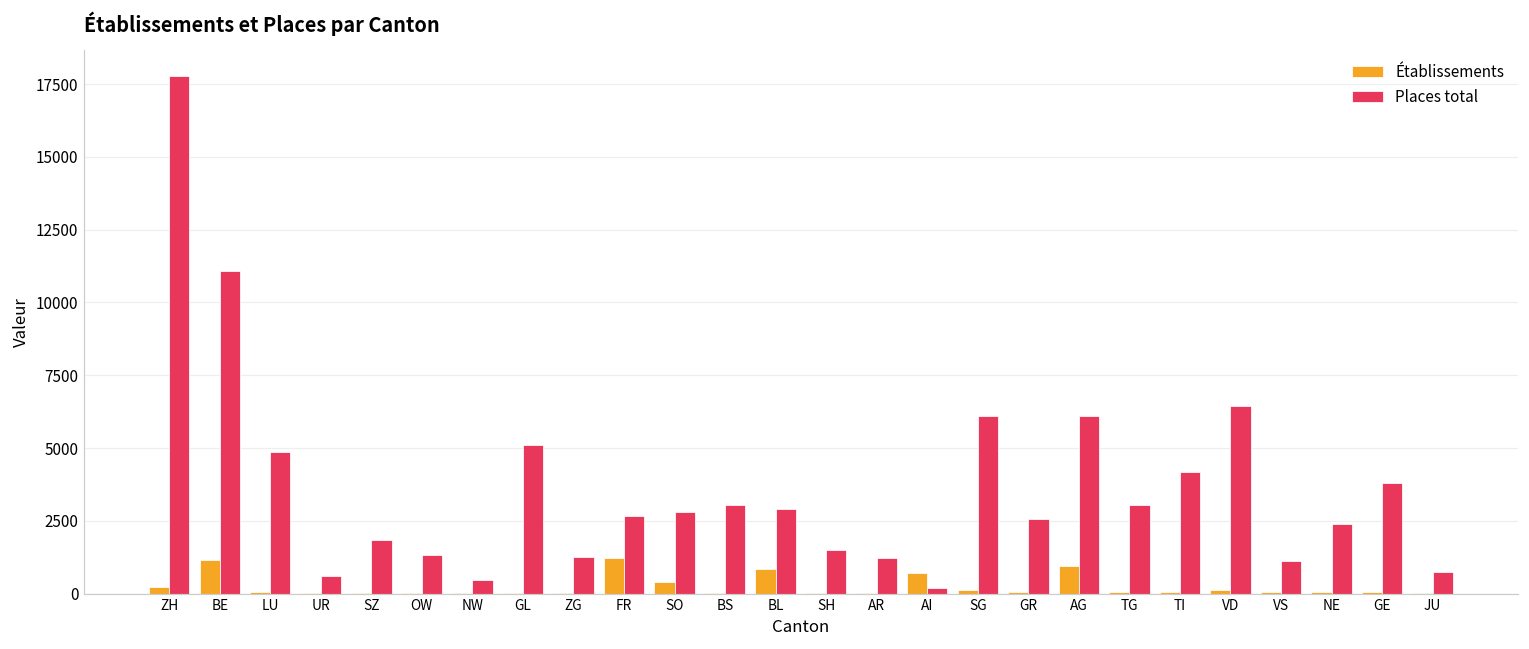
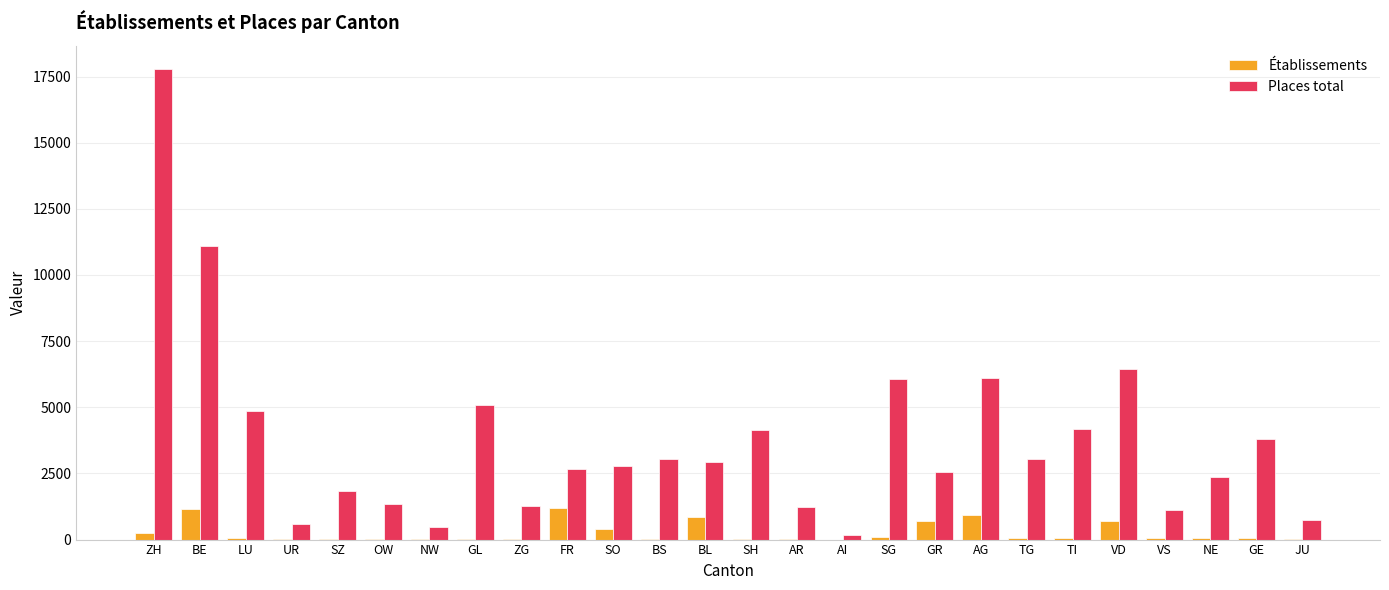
Places total, SH: 1500 -> 4200
Établissements, AI: 700 -> 0
Établissements, GR: 100 -> 700
Établissements, VD: 100 -> 700
